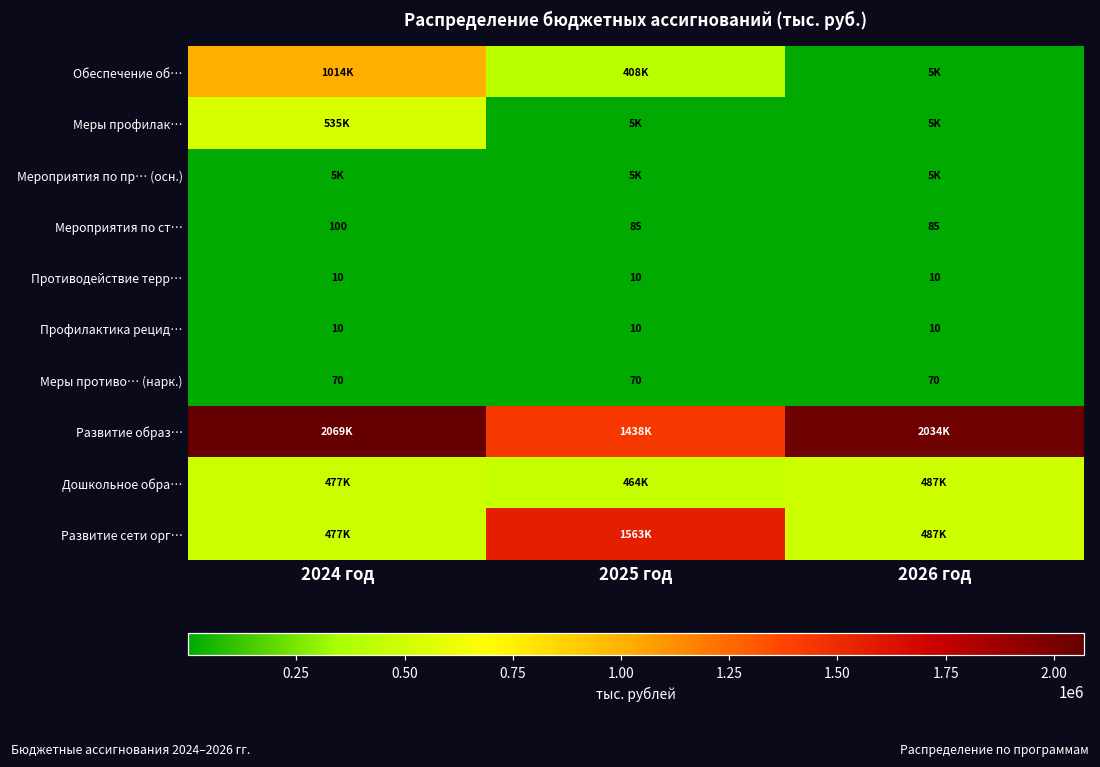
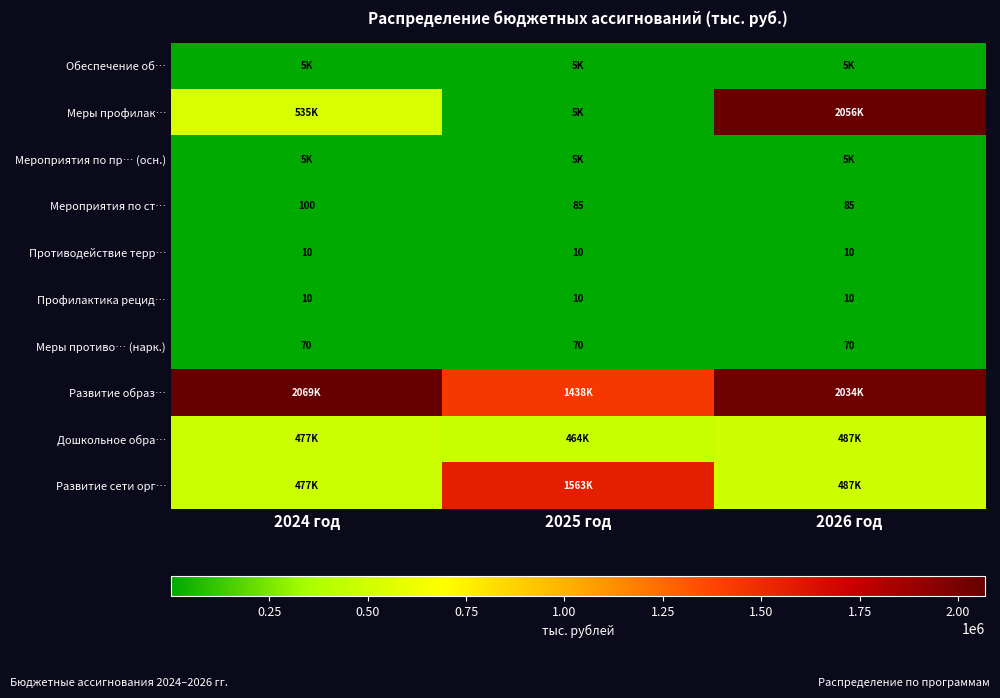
Обеспечение об…, 2024 год: 1014K -> 5K
Обеспечение об…, 2025 год: 408K -> 5K
Меры профилак…, 2026 год: 5K -> 2056K
